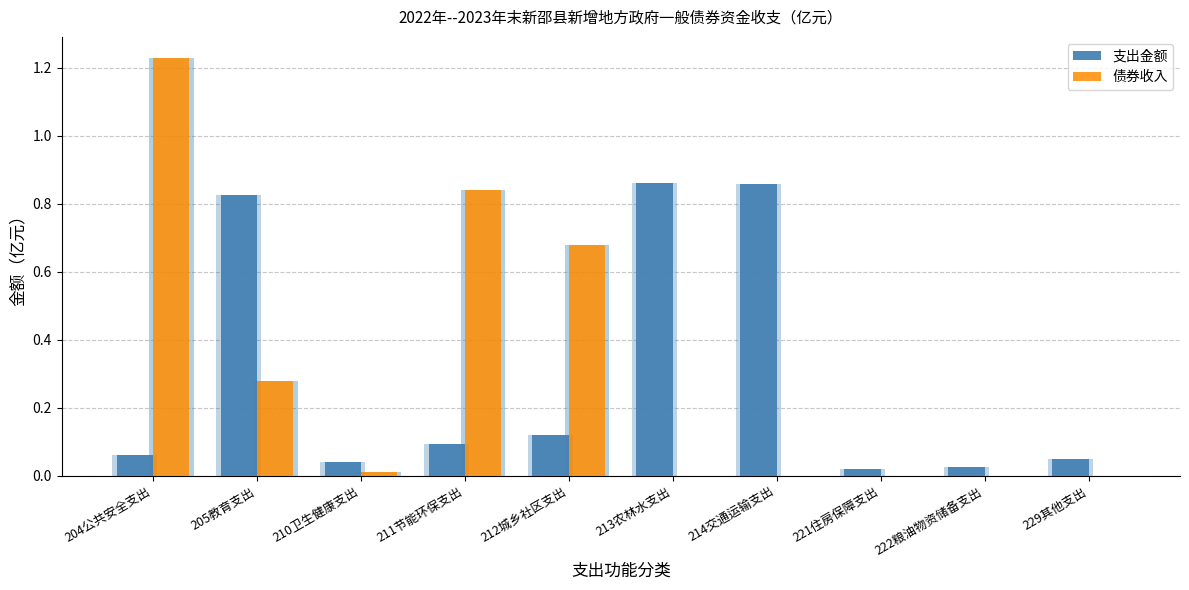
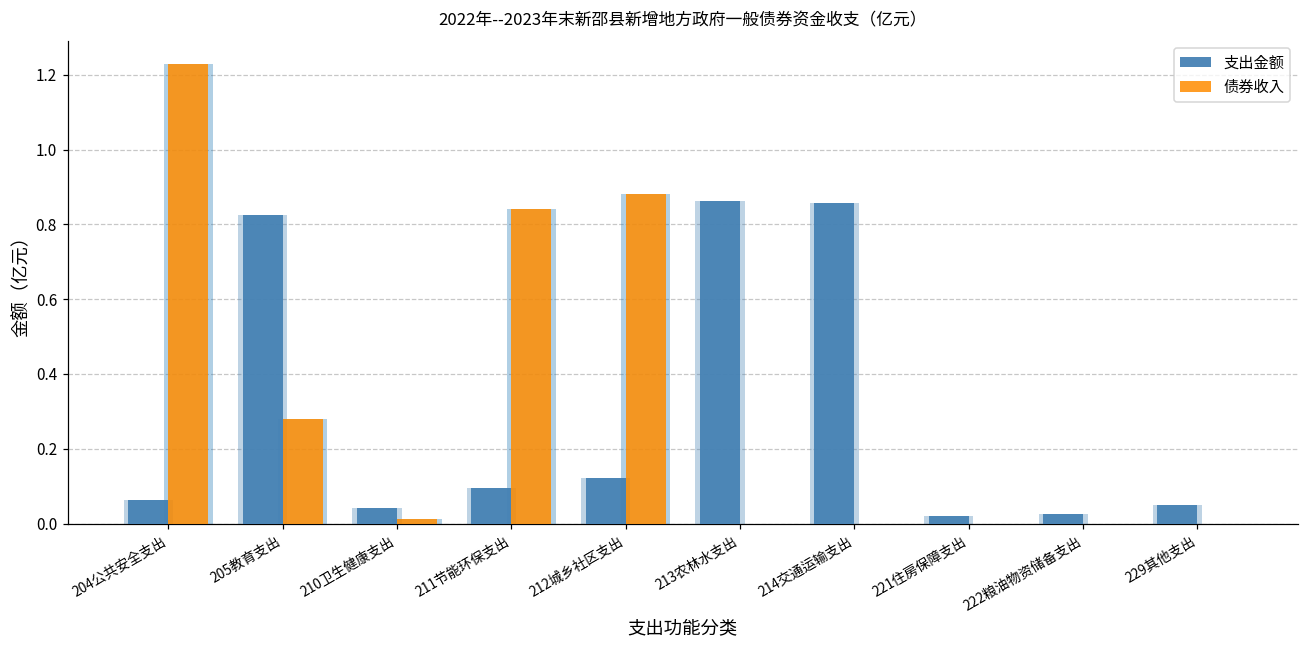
债券收入, 212城乡社区支出: 0.68 -> 0.88
